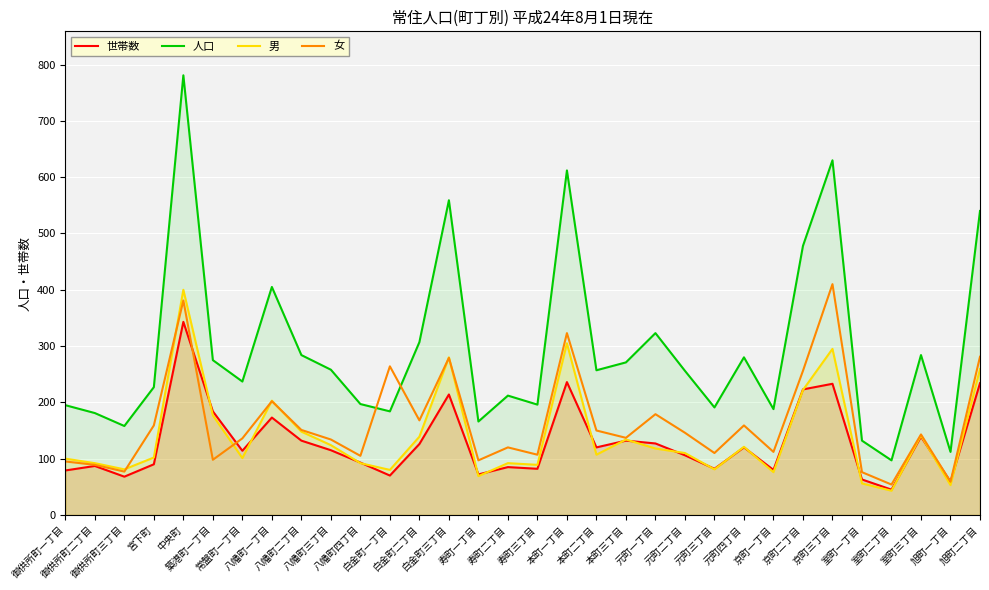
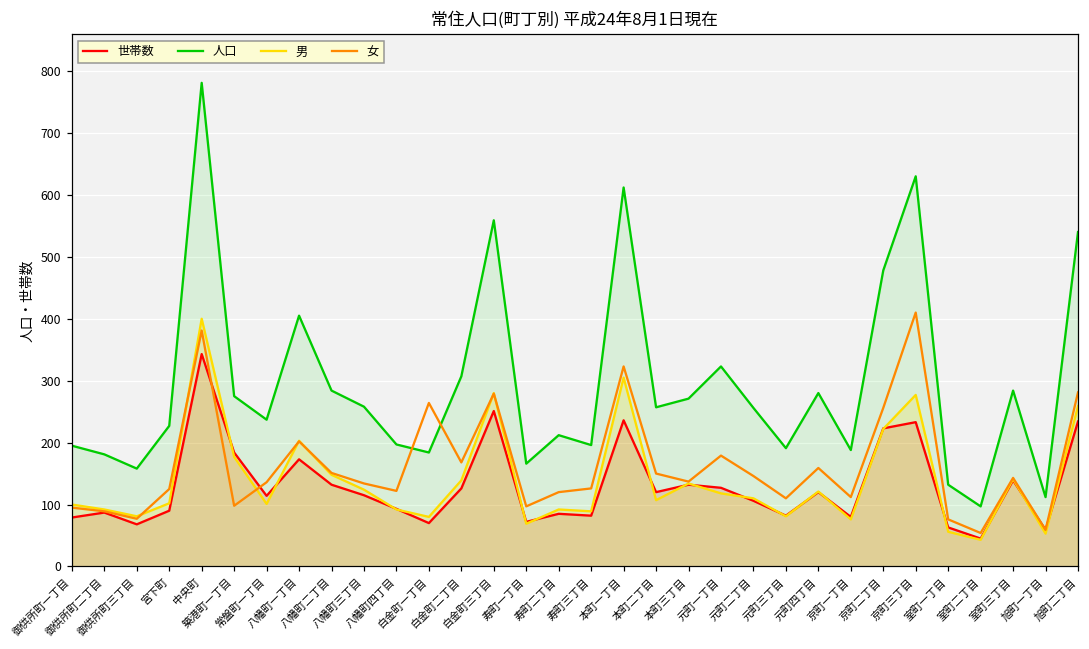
女, 宮下町: 160 -> 130
女, 八幡町四丁目: 110 -> 120
世帯数, 白金町三丁目: 210 -> 250
女, 寿町三丁目: 110 -> 130
男, 京町三丁目: 300 -> 280
